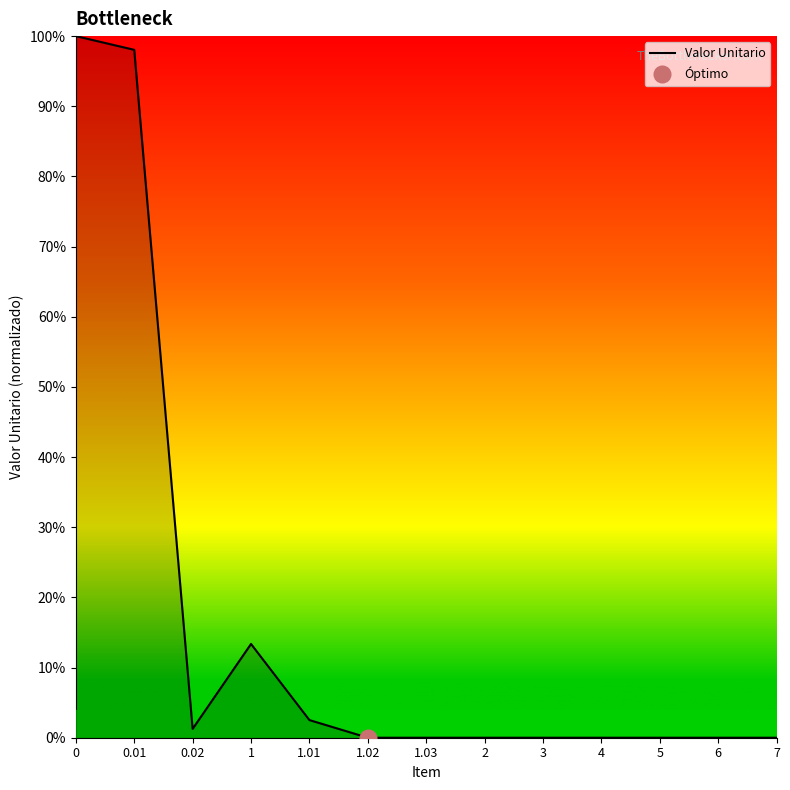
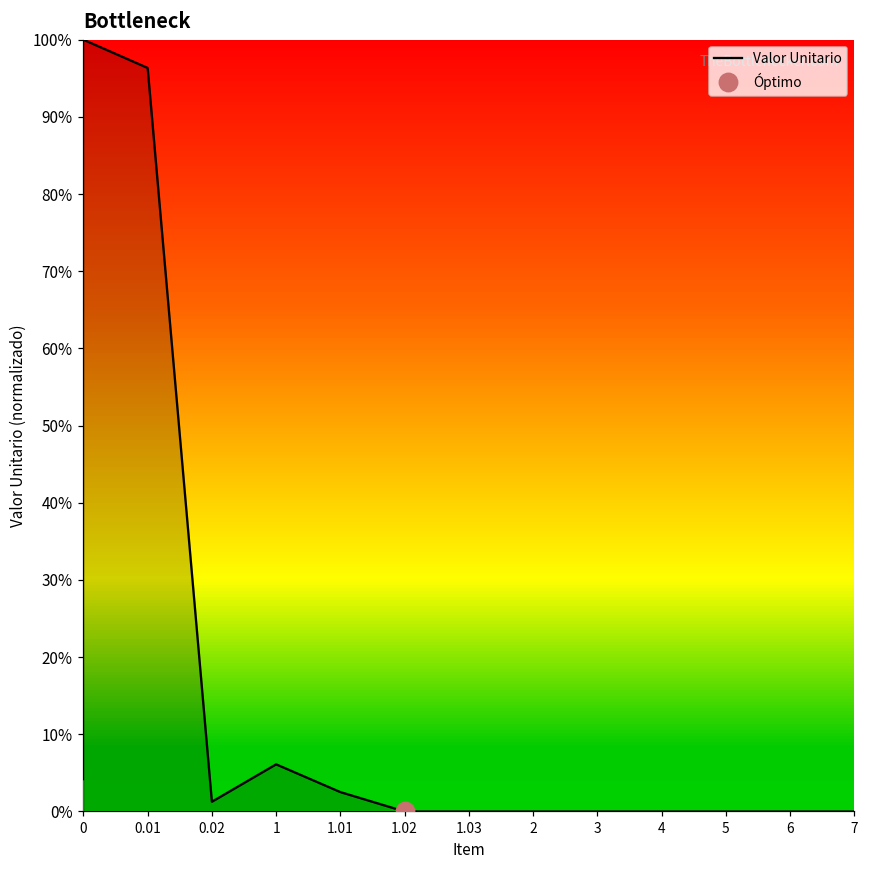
Valor Unitario, 0.01: 98% -> 96%
Valor Unitario, 1: 13% -> 6%
